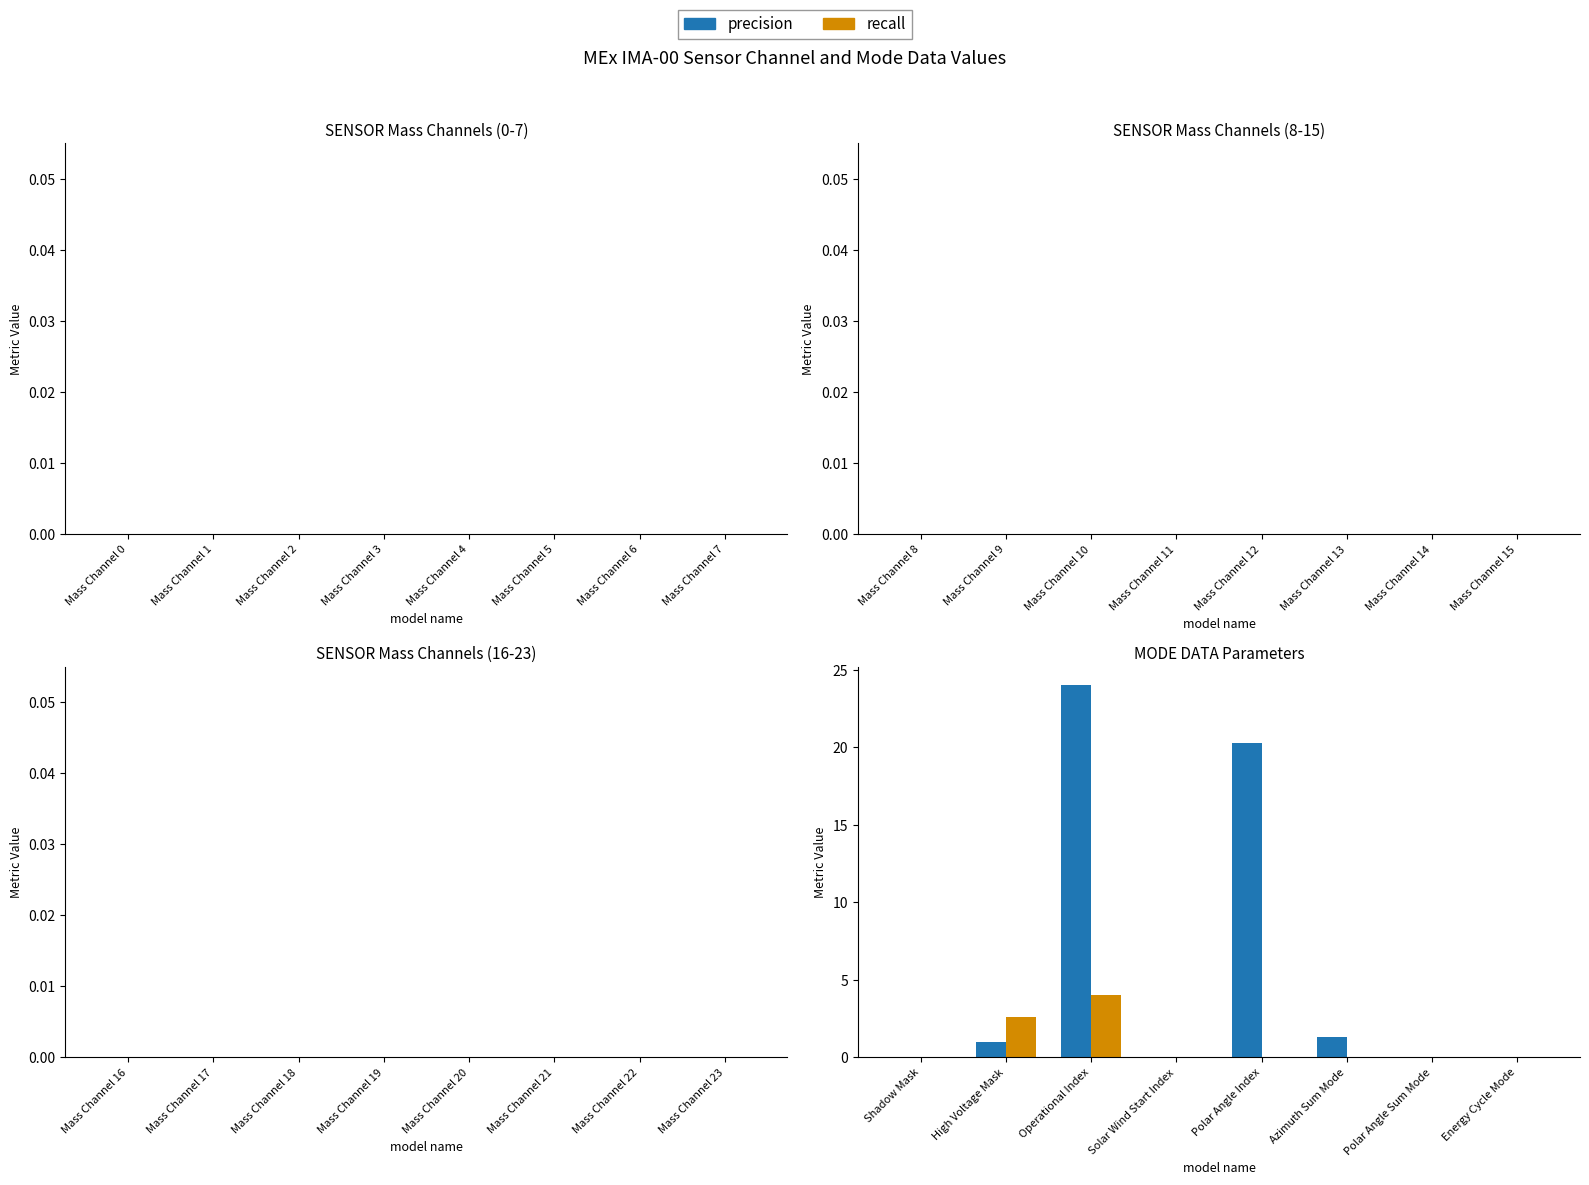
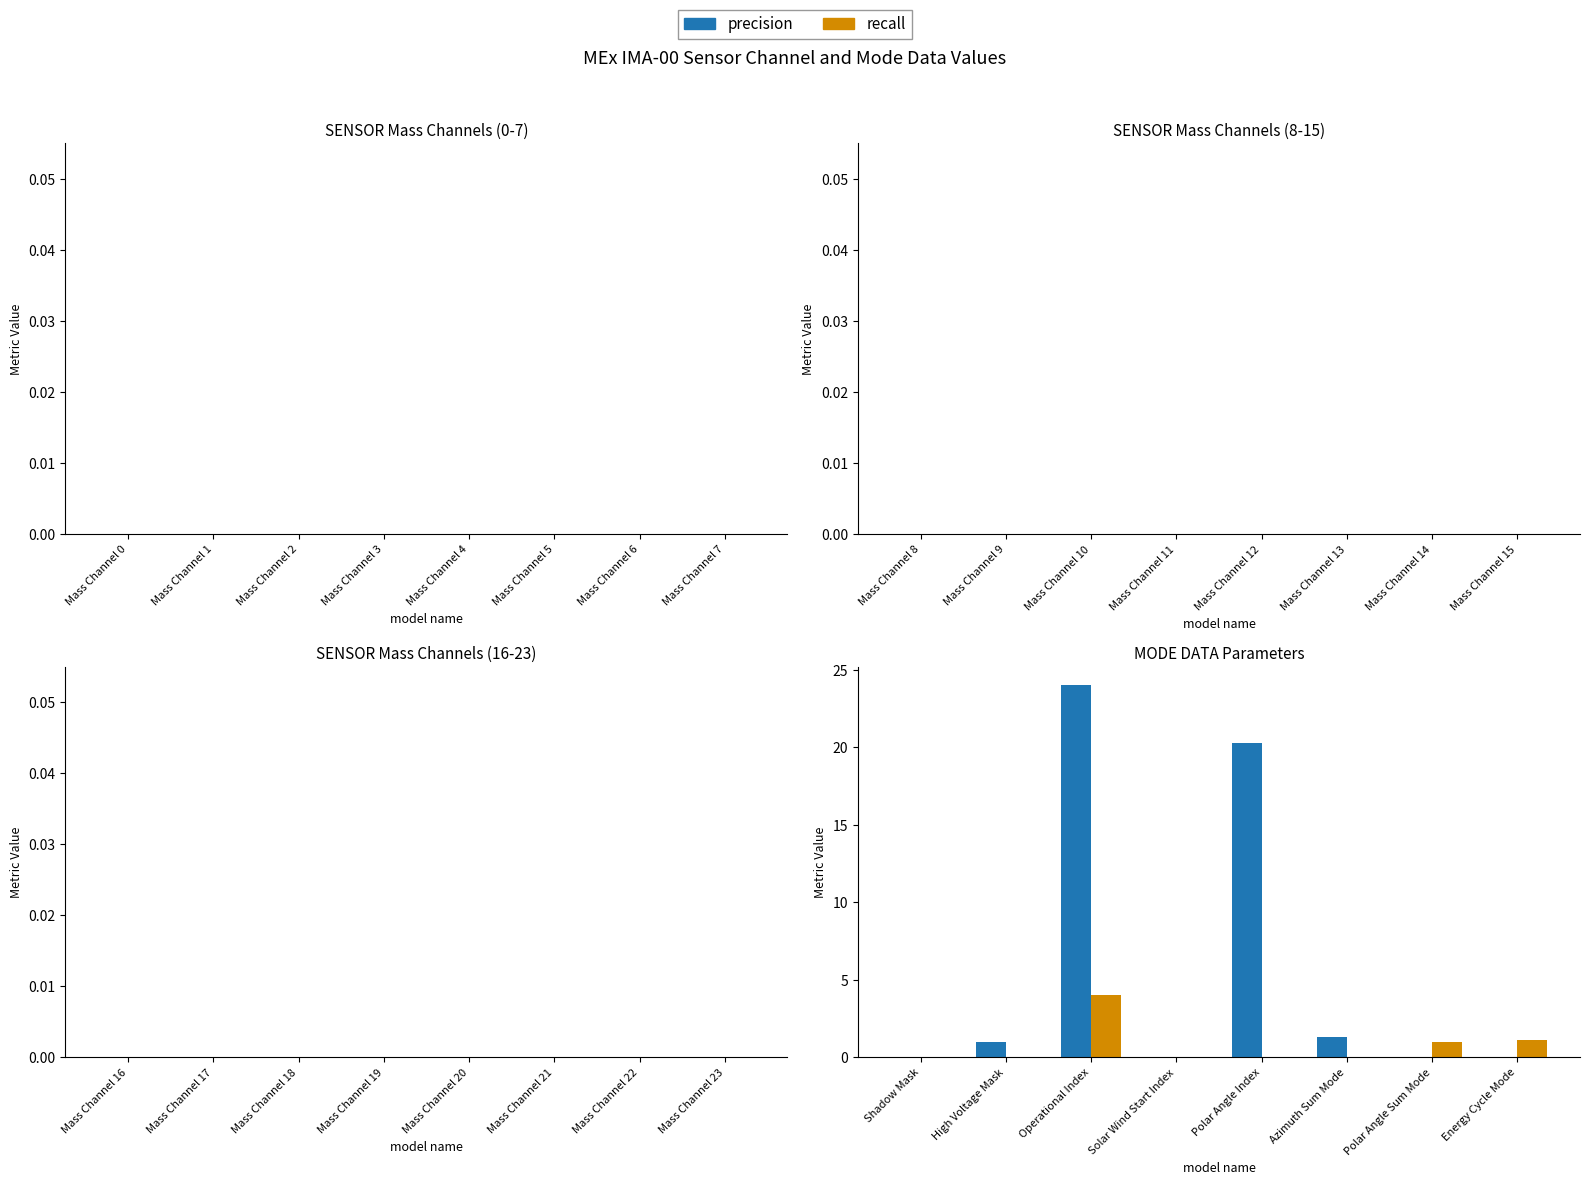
MODE DATA Parameters, recall, High Voltage Mask: 2.6 -> 0.0
MODE DATA Parameters, recall, Polar Angle Sum Mode: 0 -> 1
MODE DATA Parameters, recall, Energy Cycle Mode: 0.0 -> 1.1
